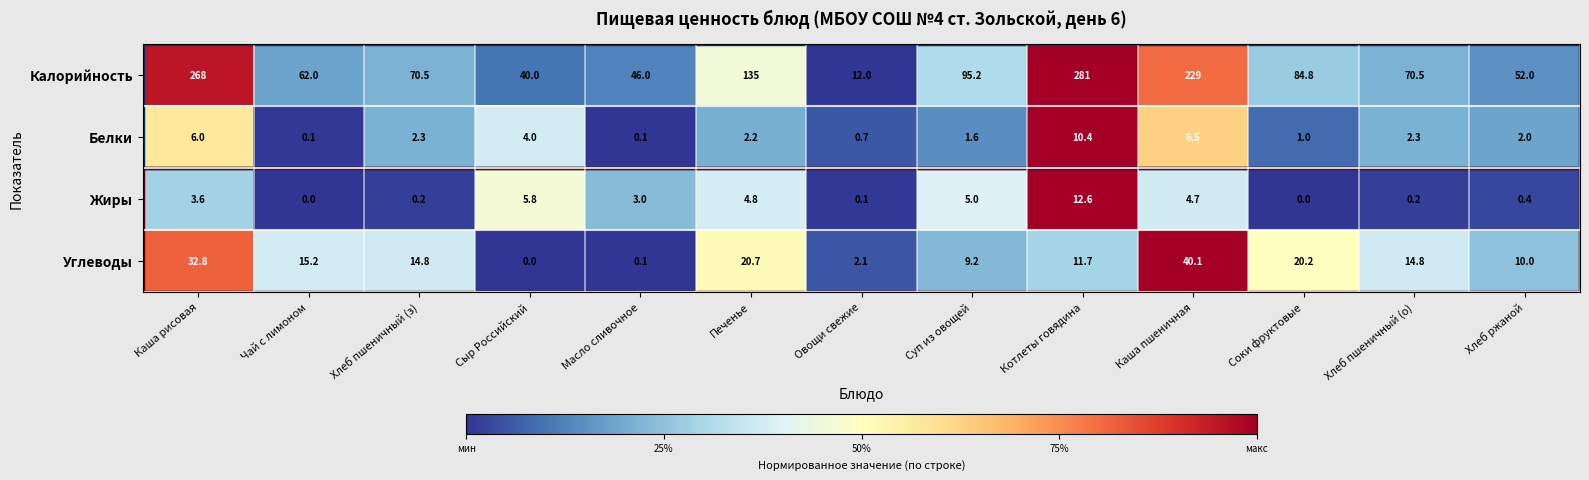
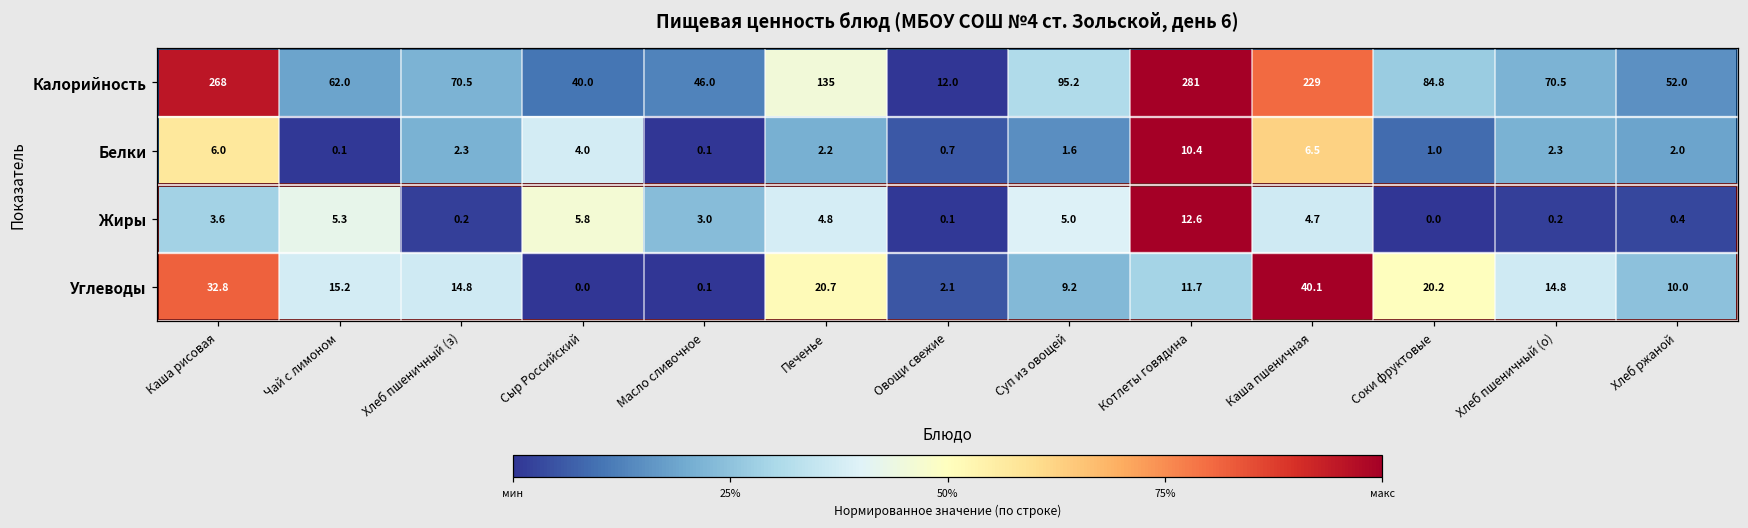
Жиры, Чай с лимоном: 0.0 -> 5.3
